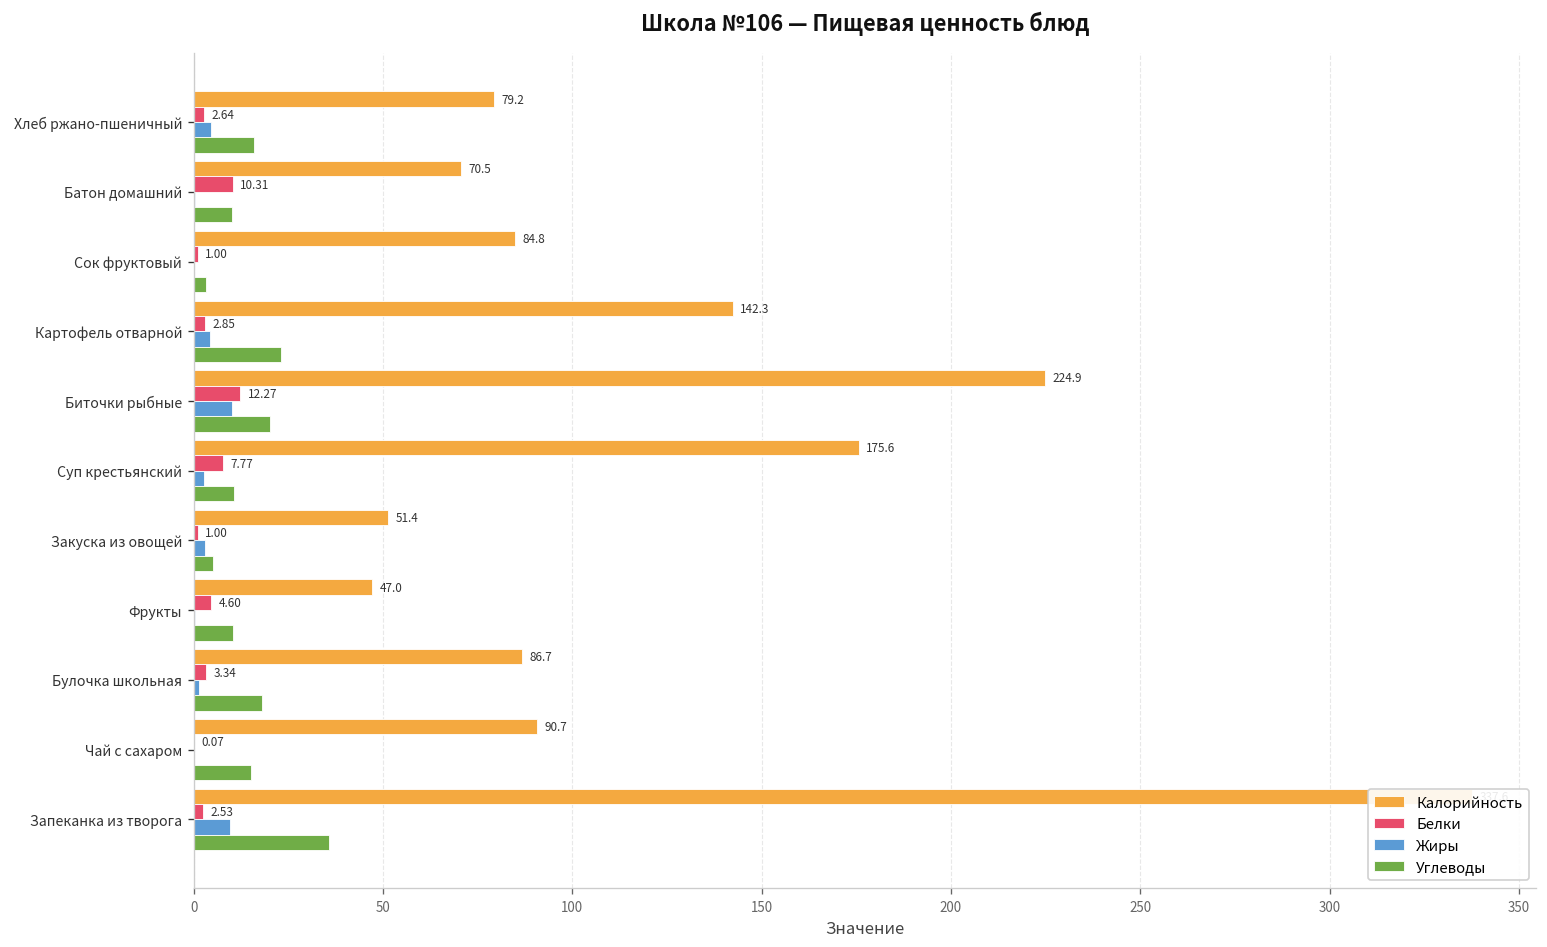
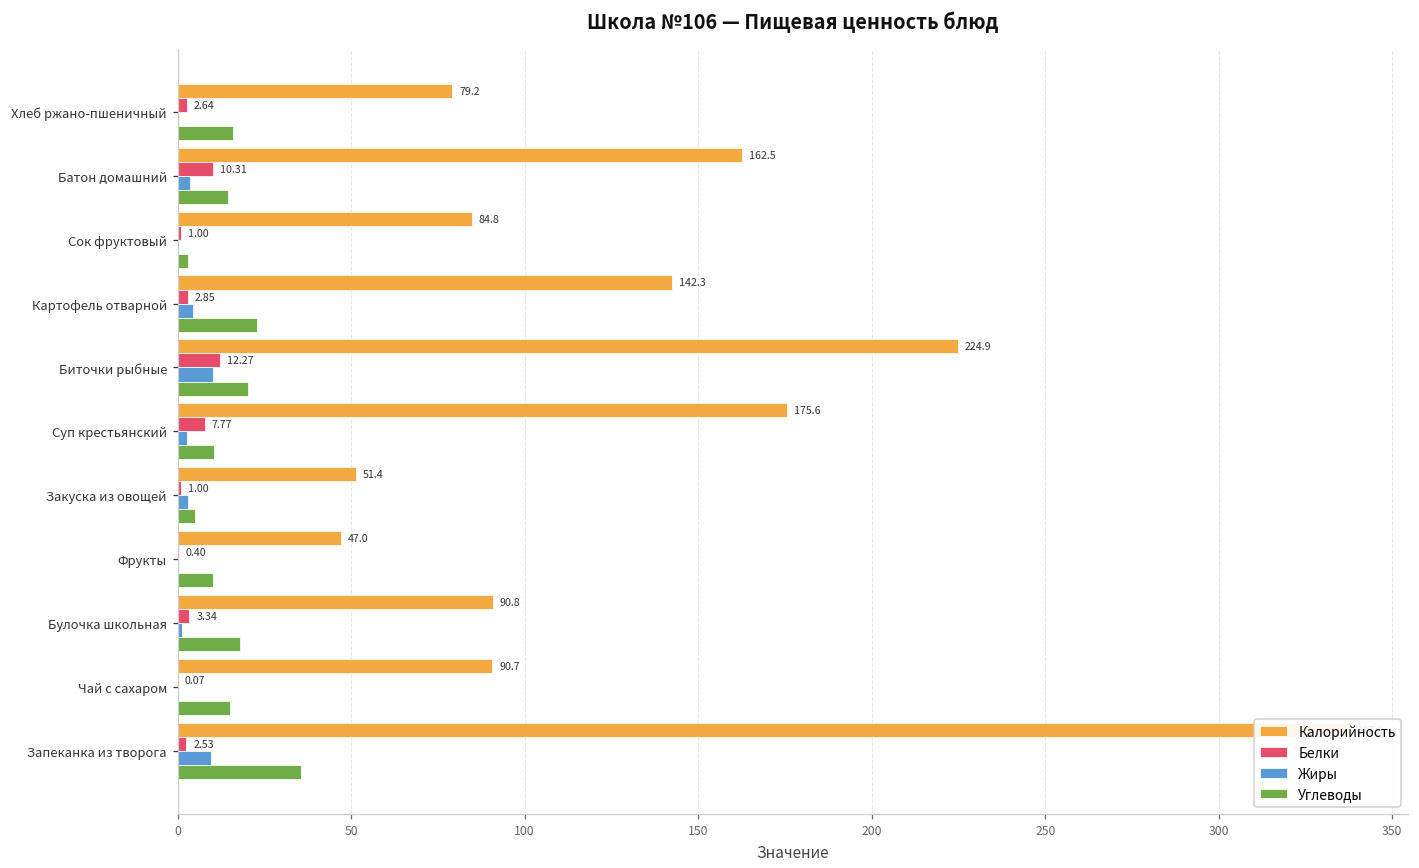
Жиры, Хлеб ржано-пшеничный: 5 -> 0
Калорийность, Батон домашний: 70.5 -> 162.5
Жиры, Батон домашний: 0 -> 4
Углеводы, Батон домашний: 10 -> 14
Белки, Фрукты: 4.60 -> 0.40
Калорийность, Булочка школьная: 86.7 -> 90.8
